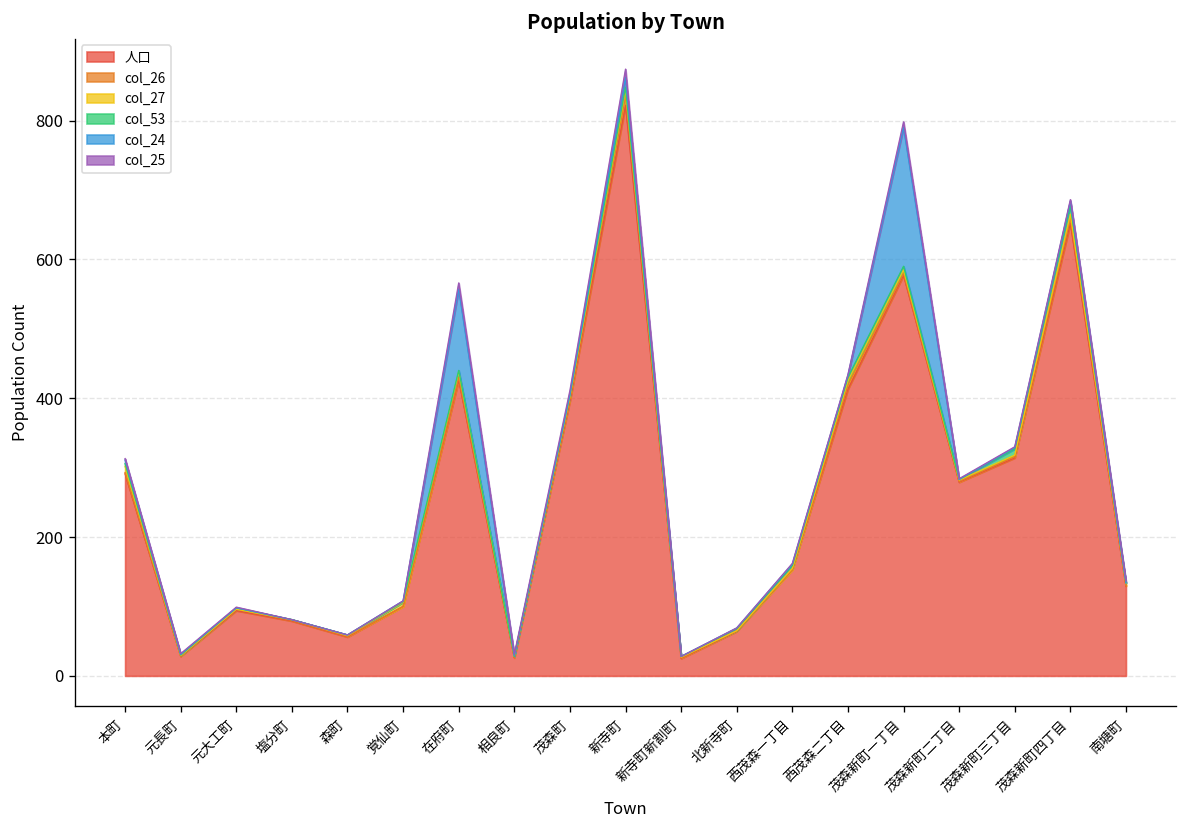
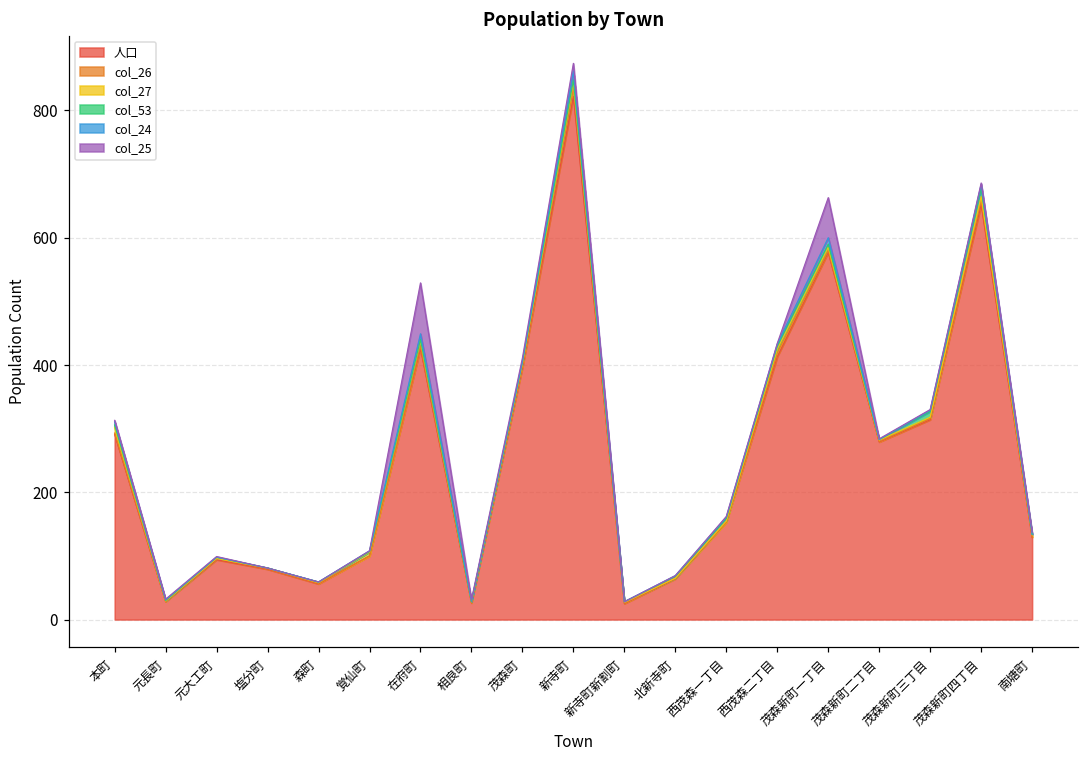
col_24, 在府町: 120 -> 10
col_25, 在府町: 10 -> 80
col_24, 茂森新町一丁目: 200 -> 10
col_25, 茂森新町一丁目: 10 -> 60
